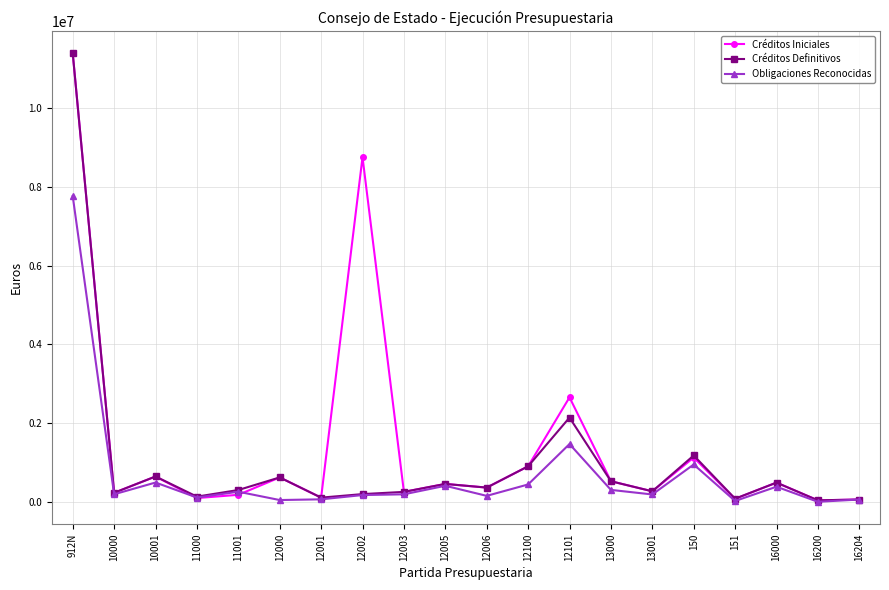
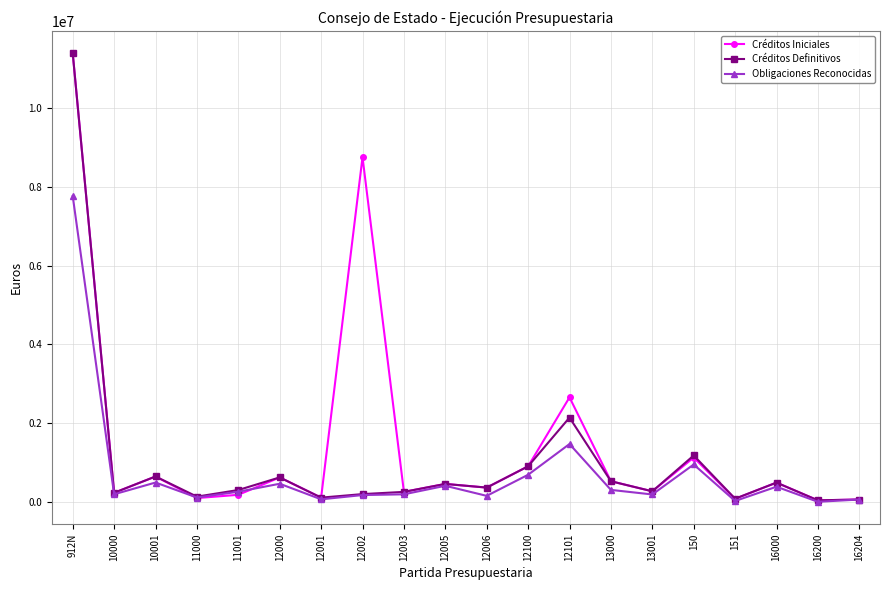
Obligaciones Reconocidas, 12000: 0 -> 500000
Obligaciones Reconocidas, 12100: 400000 -> 700000
